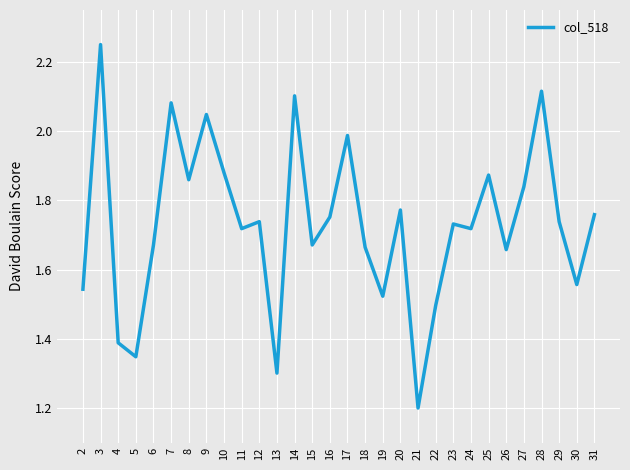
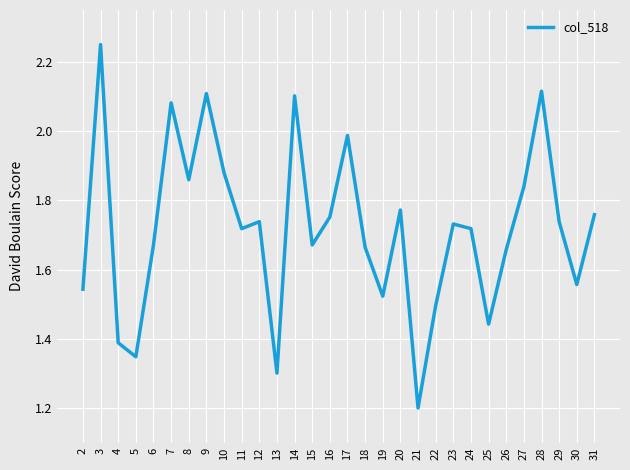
9: 2.05 -> 2.11
25: 1.87 -> 1.44
